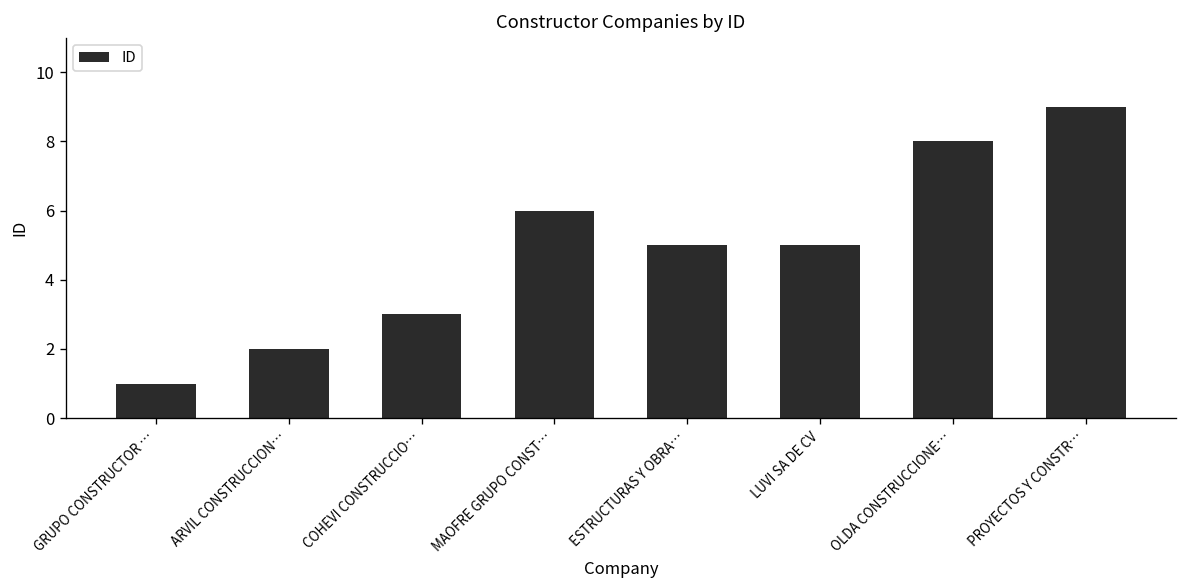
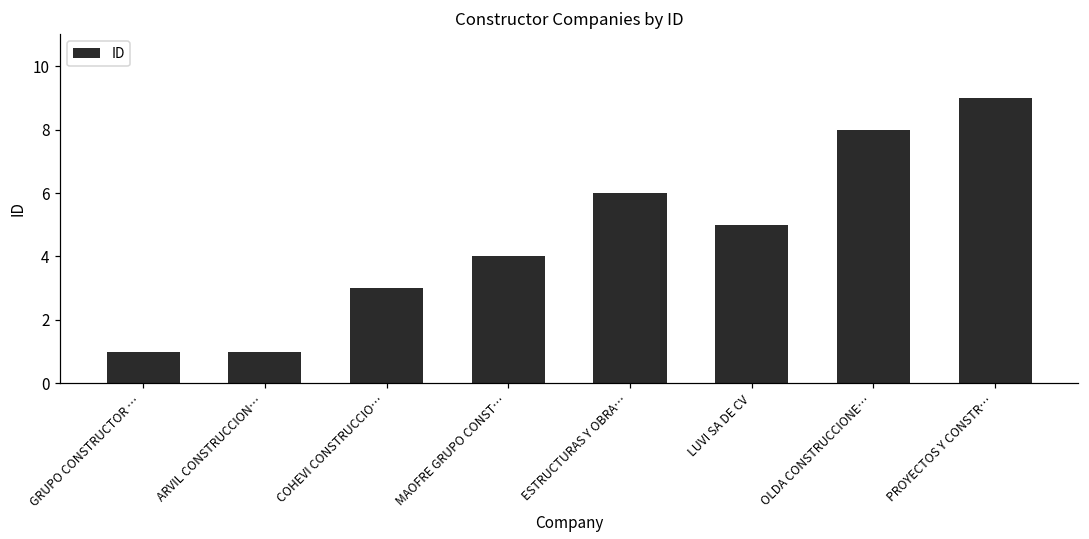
ARVIL CONSTRUCCION…: 2 -> 1
MAOFRE GRUPO CONST…: 6 -> 4
ESTRUCTURAS Y OBRA…: 5 -> 6
